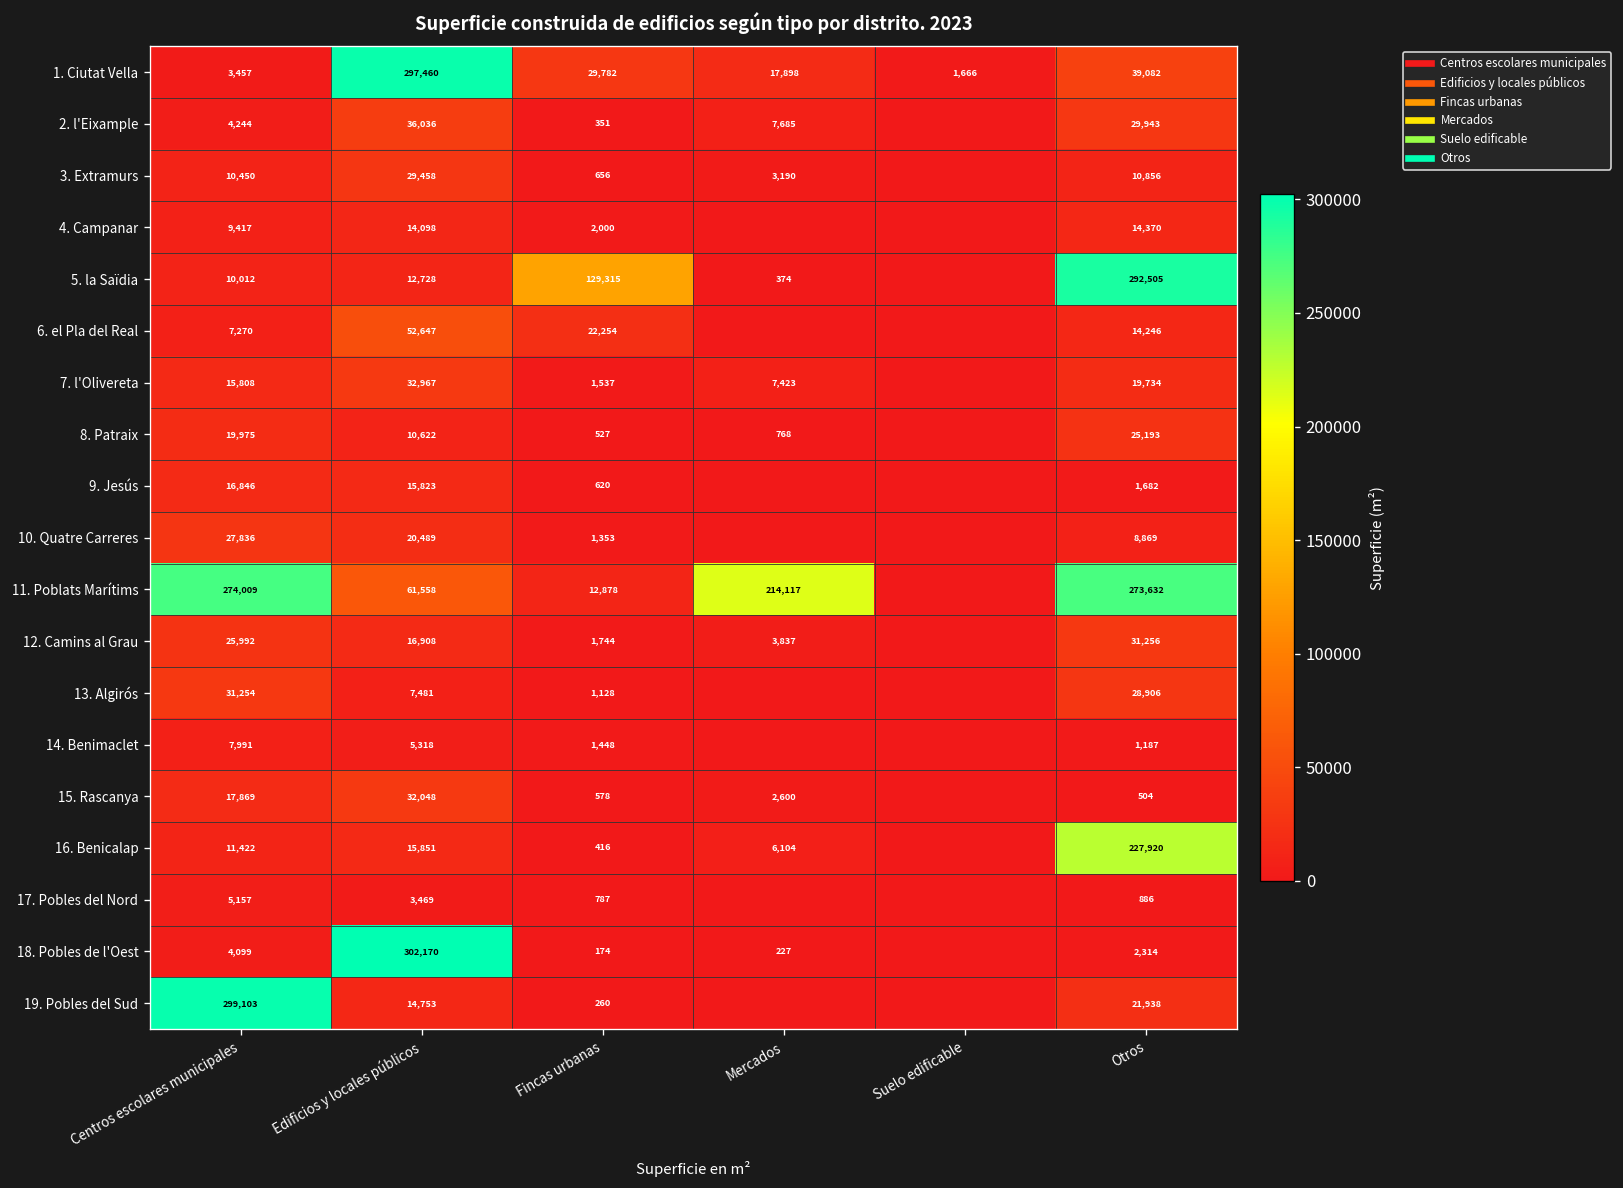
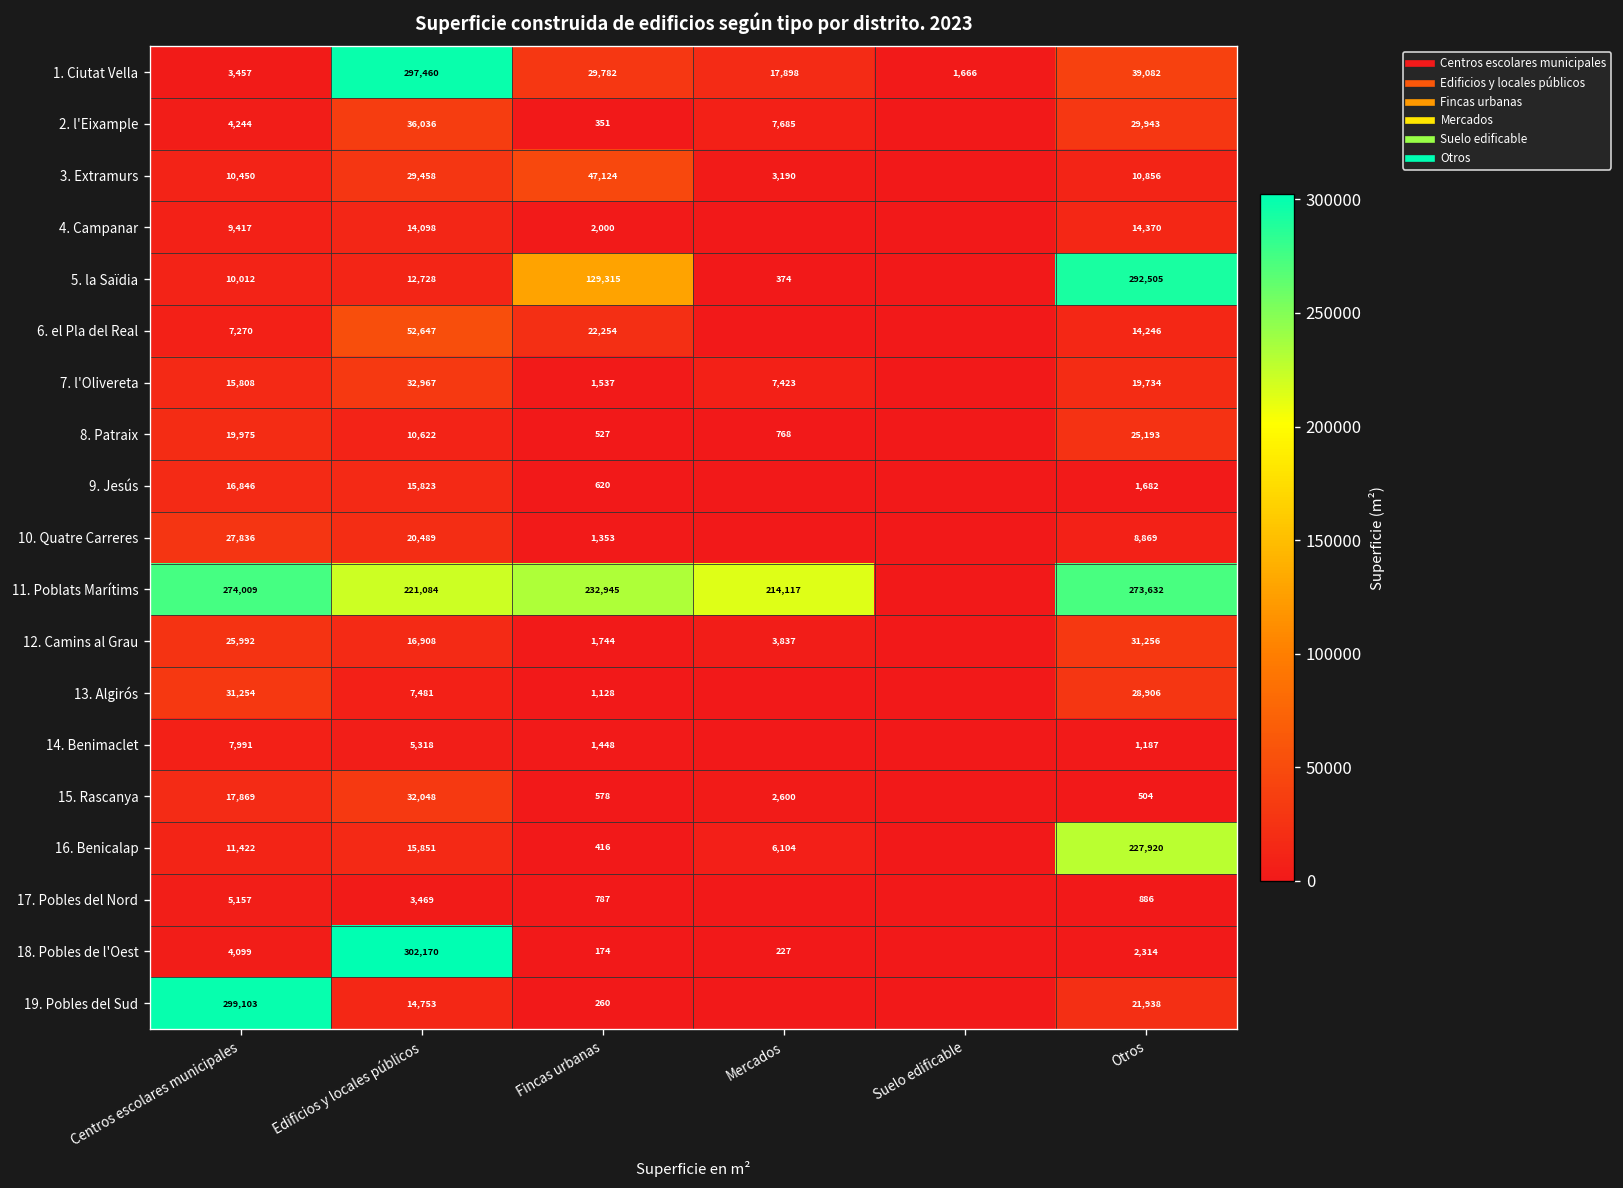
3. Extramurs, Fincas urbanas: 656 -> 47,124
11. Poblats Marítims, Edificios y locales públicos: 61,558 -> 221,084
11. Poblats Marítims, Fincas urbanas: 12,878 -> 232,945
